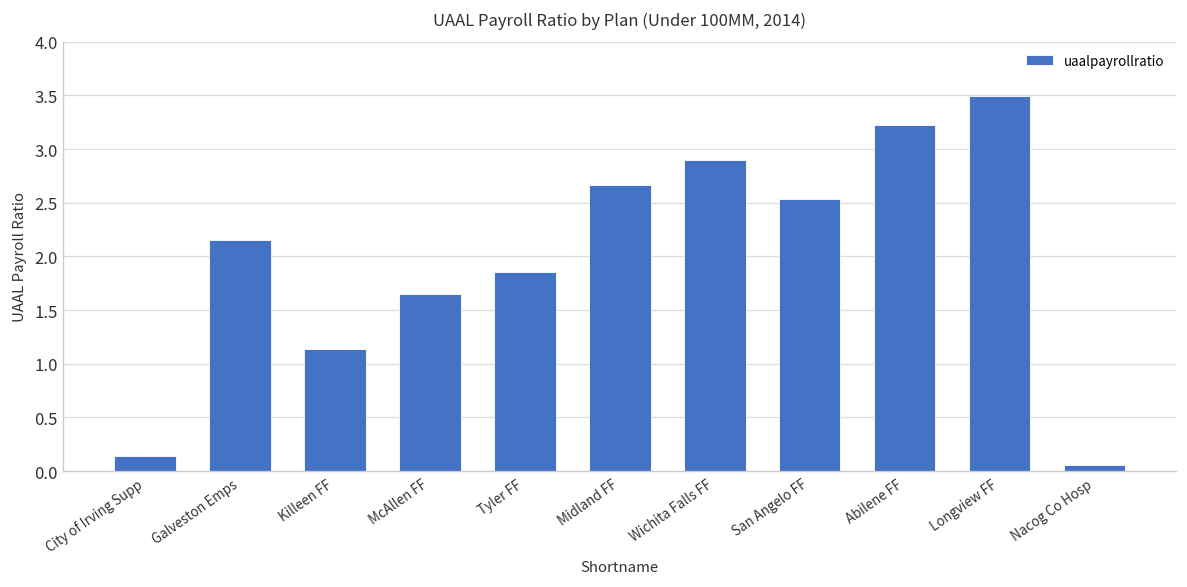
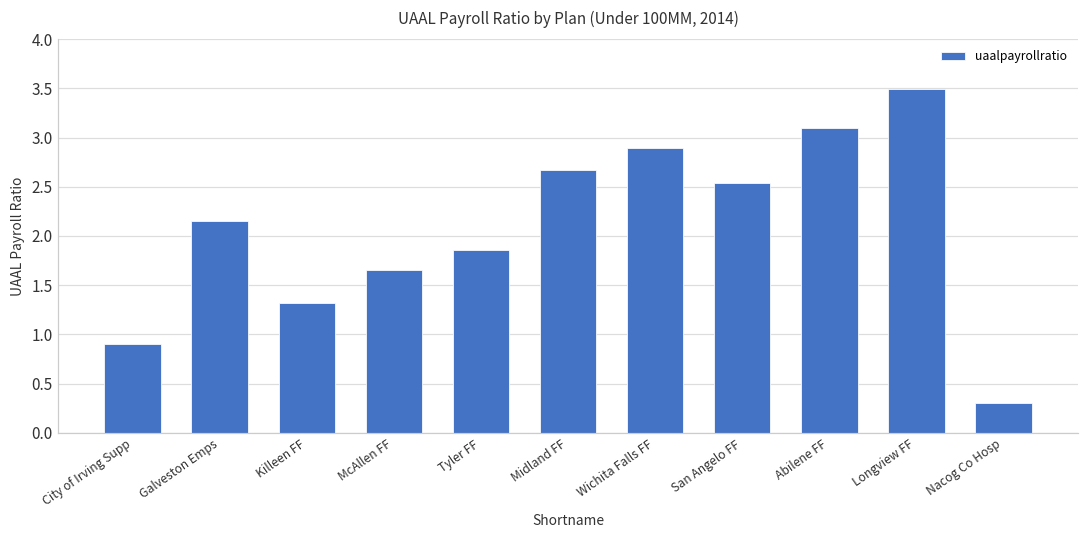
City of Irving Supp: 0.1 -> 0.9
Killeen FF: 1.1 -> 1.3
Abilene FF: 3.2 -> 3.1
Nacog Co Hosp: 0.1 -> 0.3
